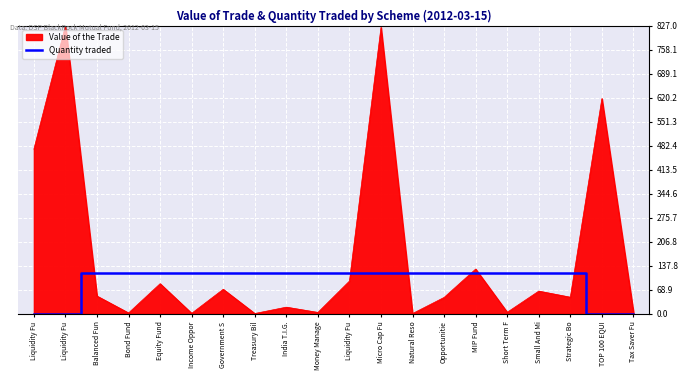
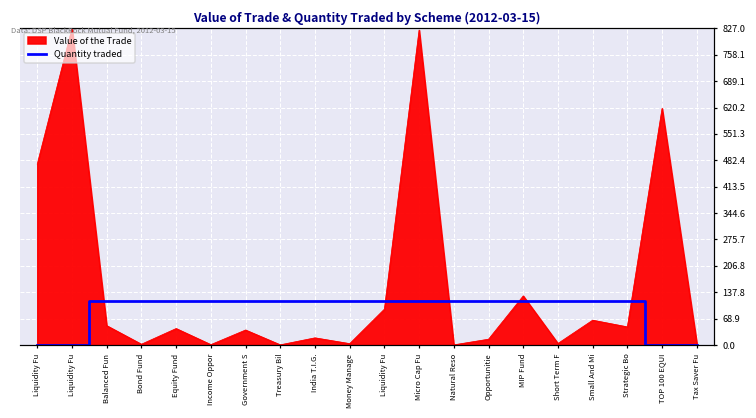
Value of the Trade, Equity Fund: 90 -> 40
Value of the Trade, Government S: 70 -> 40
Value of the Trade, Opportunitie: 50 -> 20
